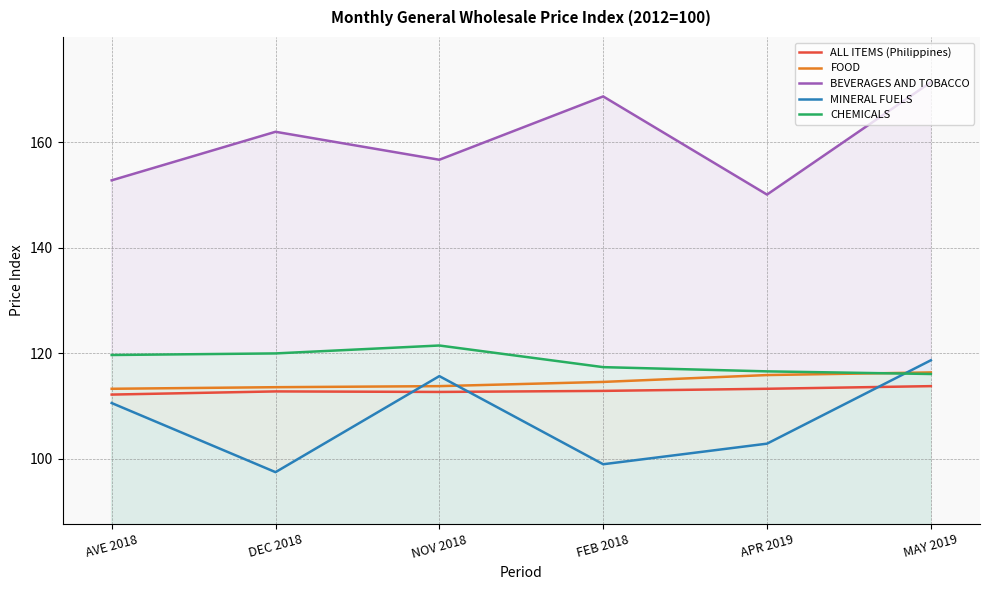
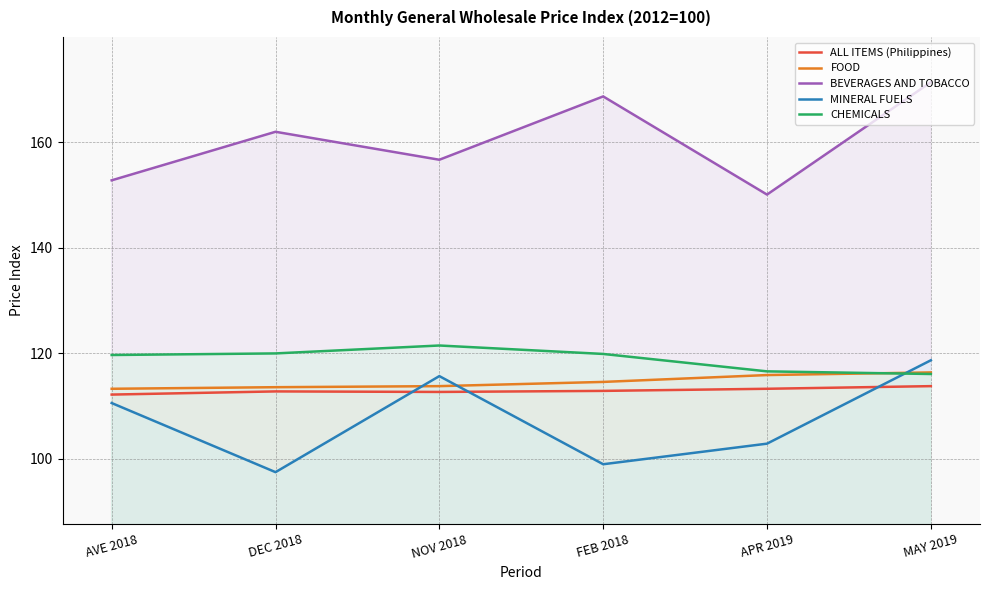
CHEMICALS, FEB 2018: 117 -> 120
